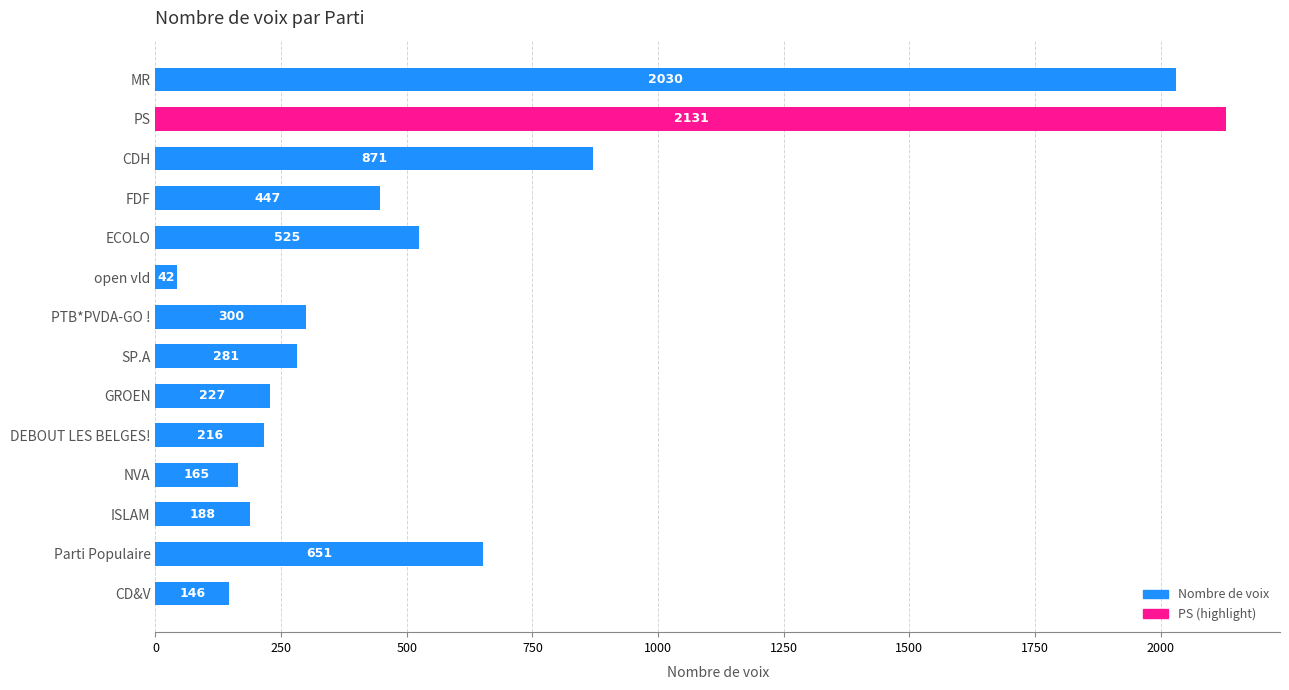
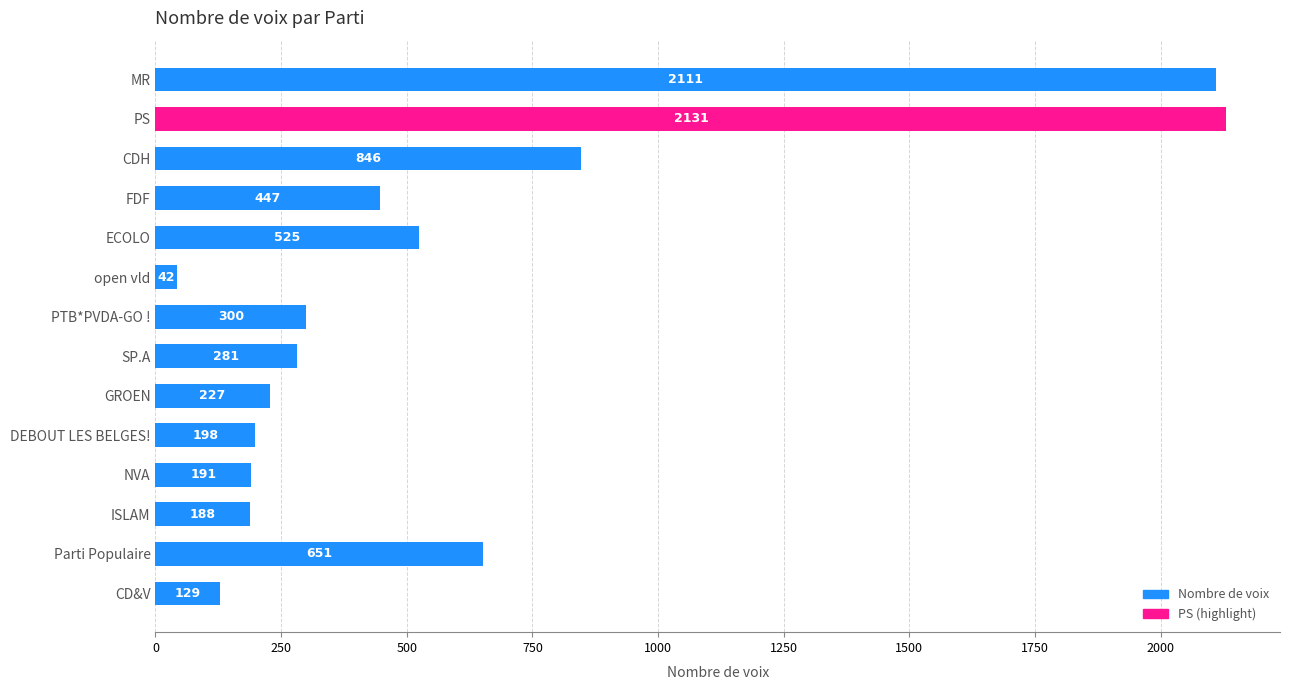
MR: 2030 -> 2111
CDH: 871 -> 846
DEBOUT LES BELGES!: 216 -> 198
NVA: 165 -> 191
CD&V: 146 -> 129
